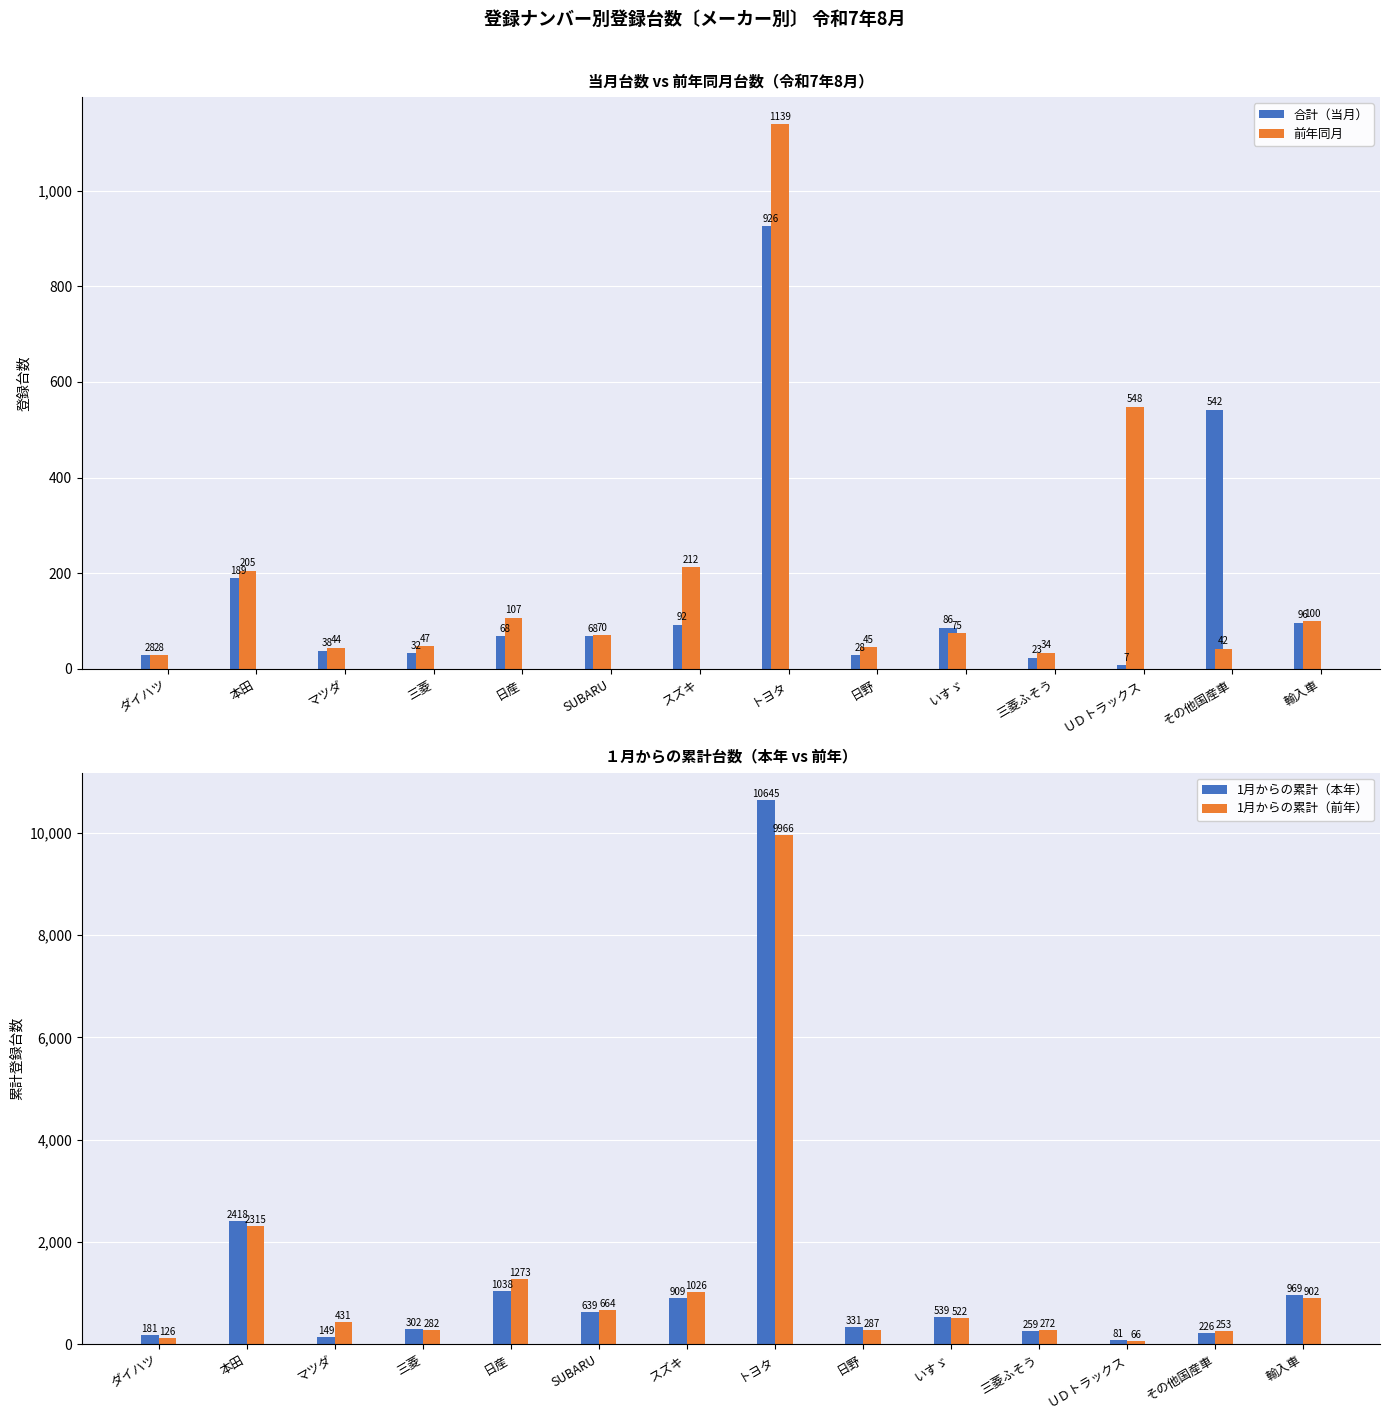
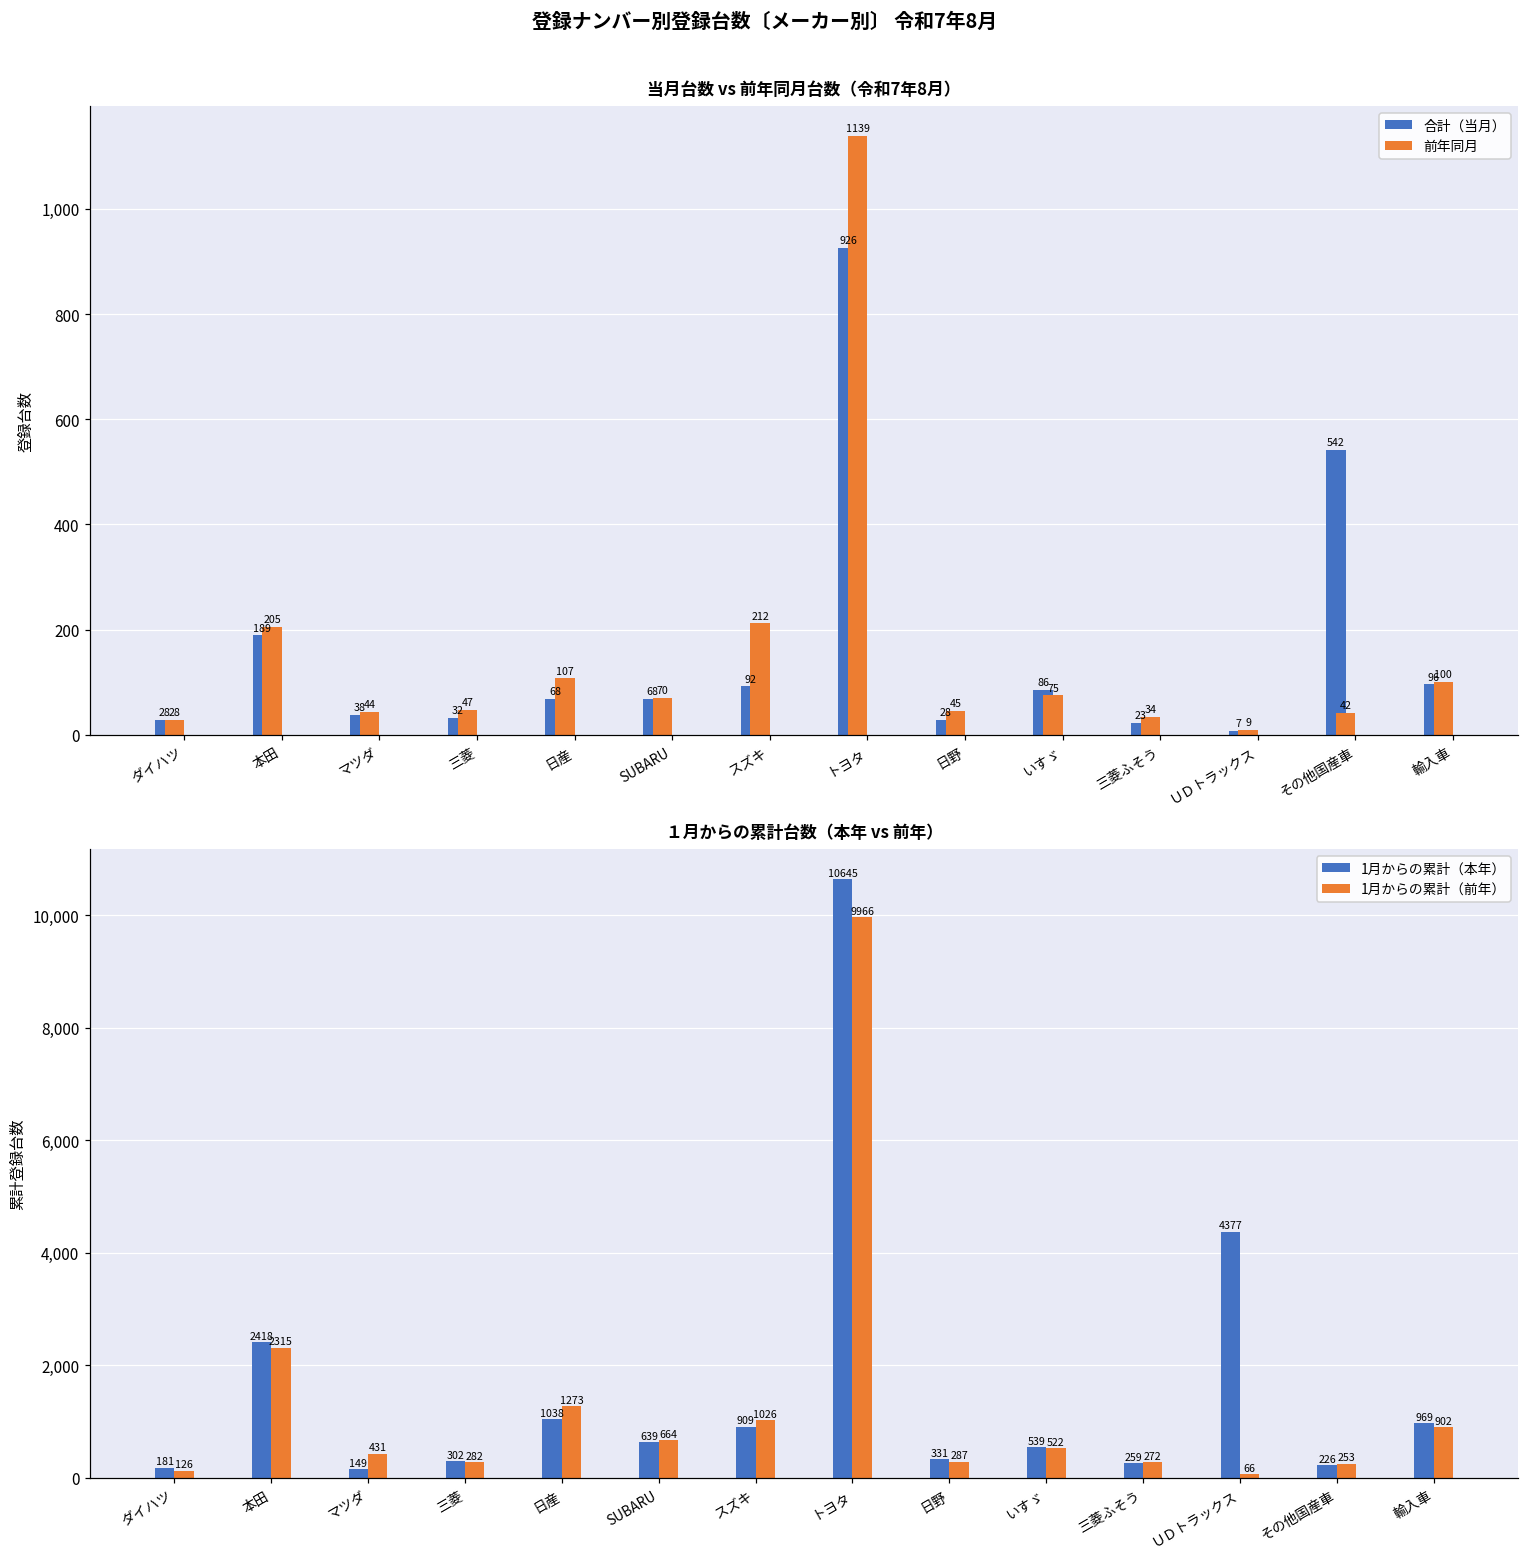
当月台数 vs 前年同月台数（令和7年8月）, 前年同月, ＵＤトラックス: 548 -> 9
１月からの累計台数（本年 vs 前年）, 1月からの累計（本年）, ＵＤトラックス: 81 -> 4377
